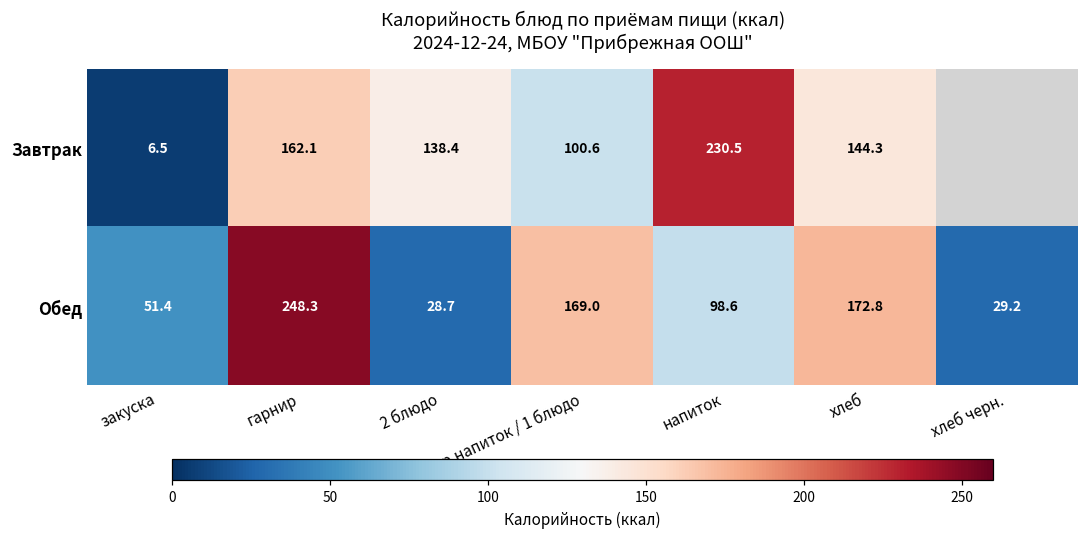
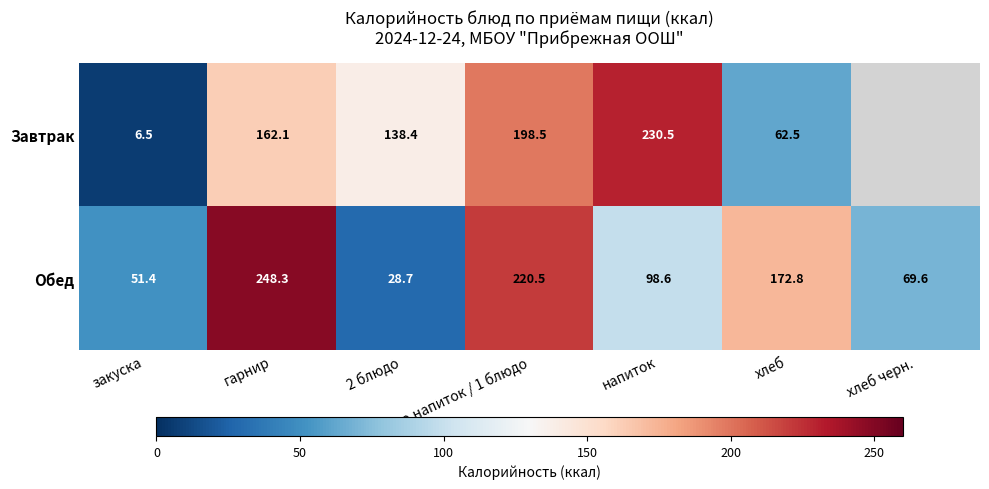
Завтрак, гор.напиток / 1 блюдо: 100.6 -> 198.5
Завтрак, хлеб: 144.3 -> 62.5
Обед, гор.напиток / 1 блюдо: 169.0 -> 220.5
Обед, хлеб черн.: 29.2 -> 69.6
